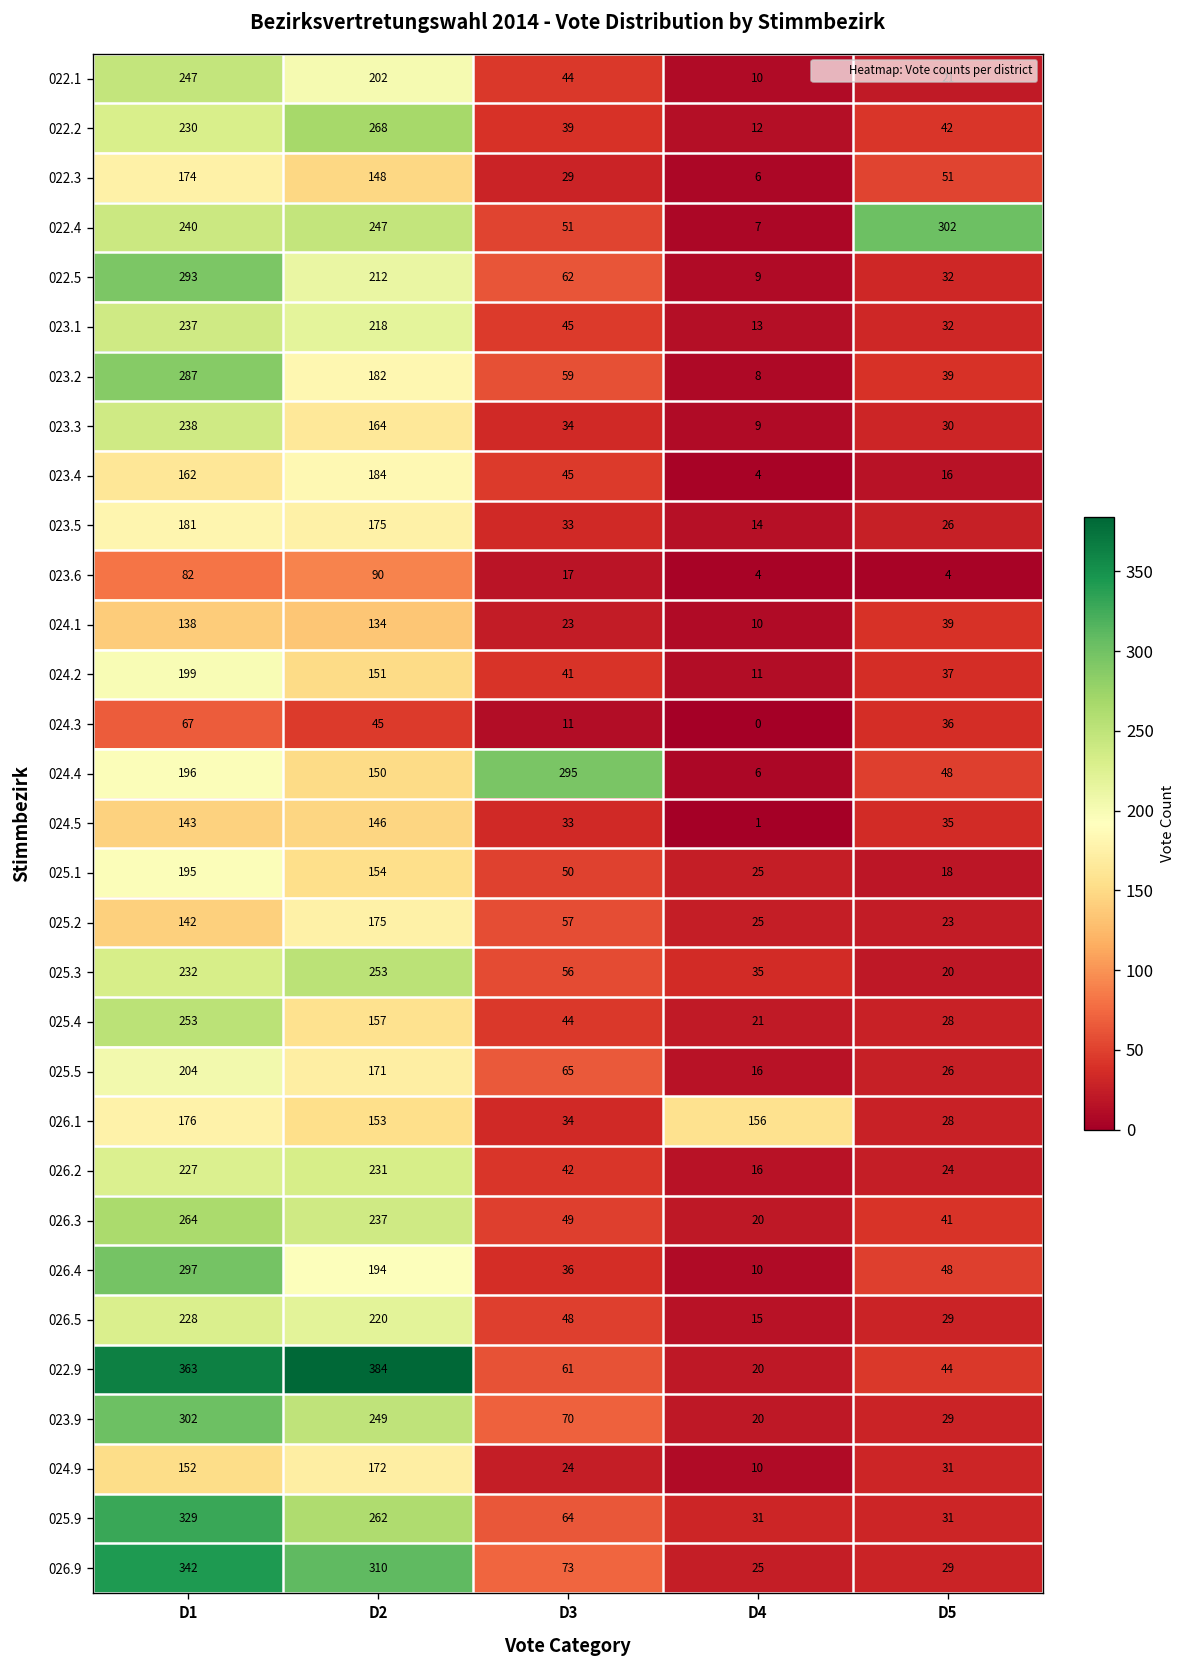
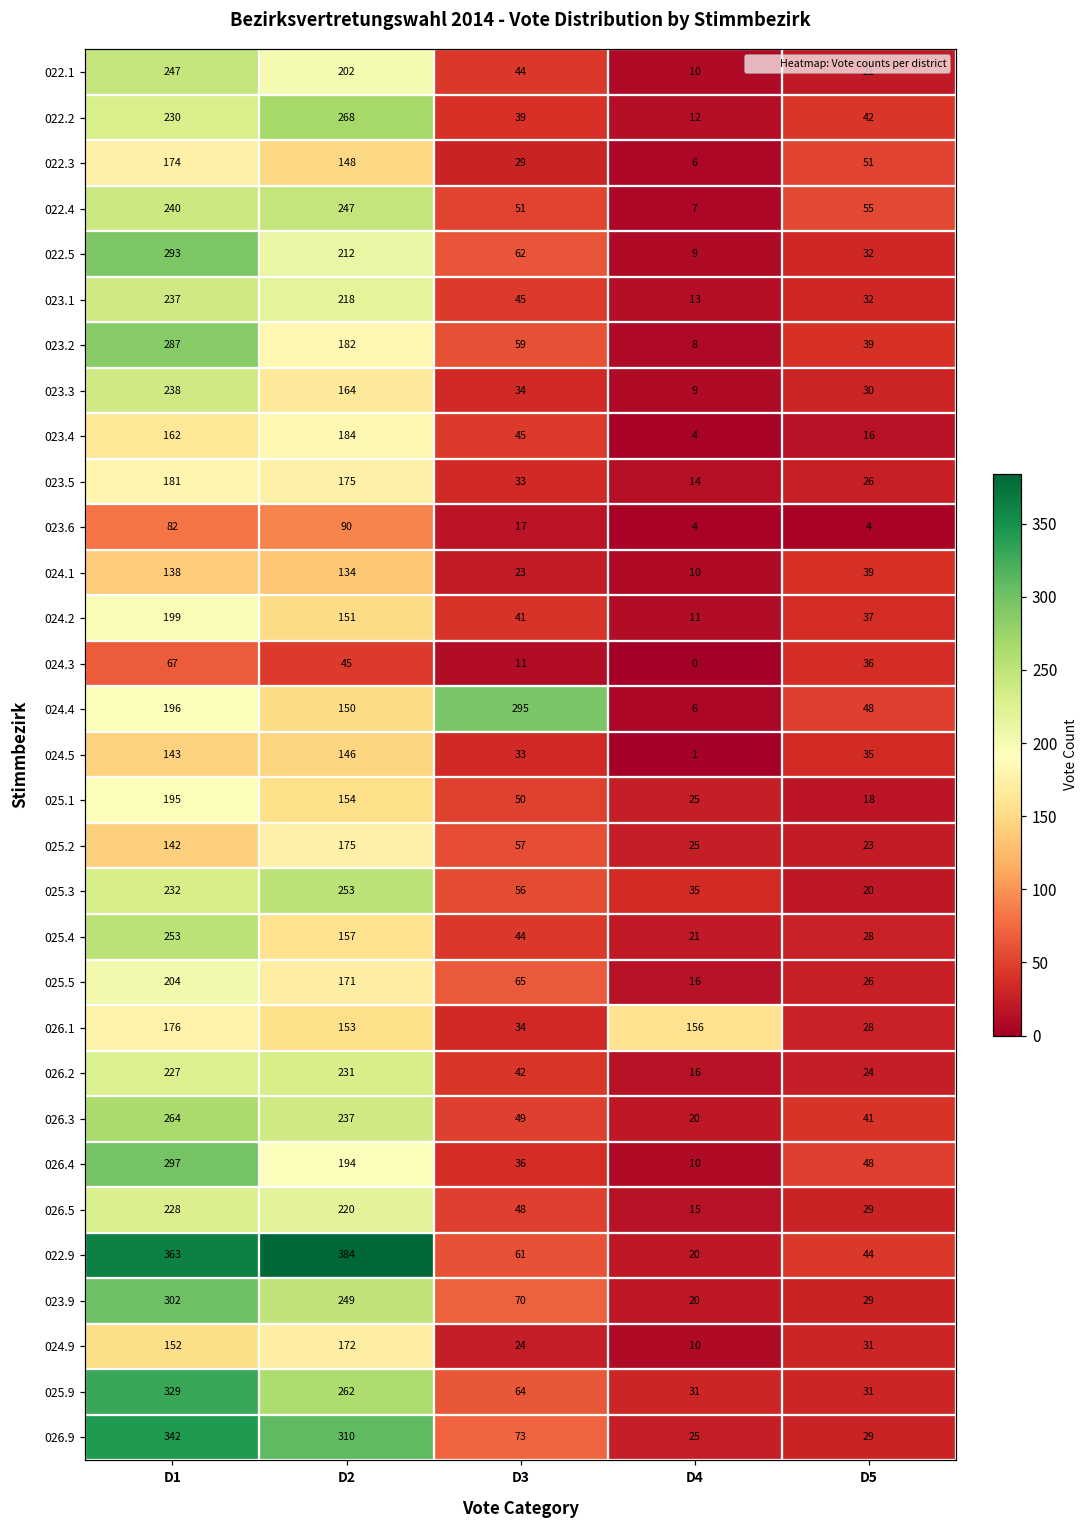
022.4, D5: 302 -> 55
